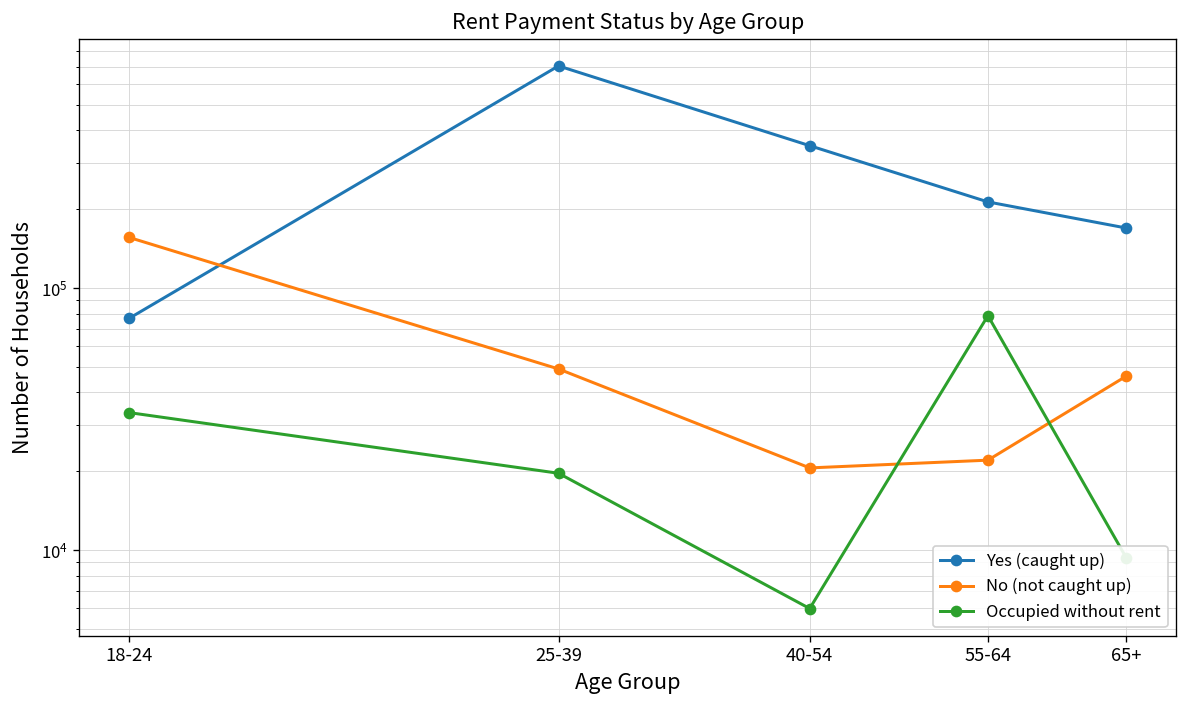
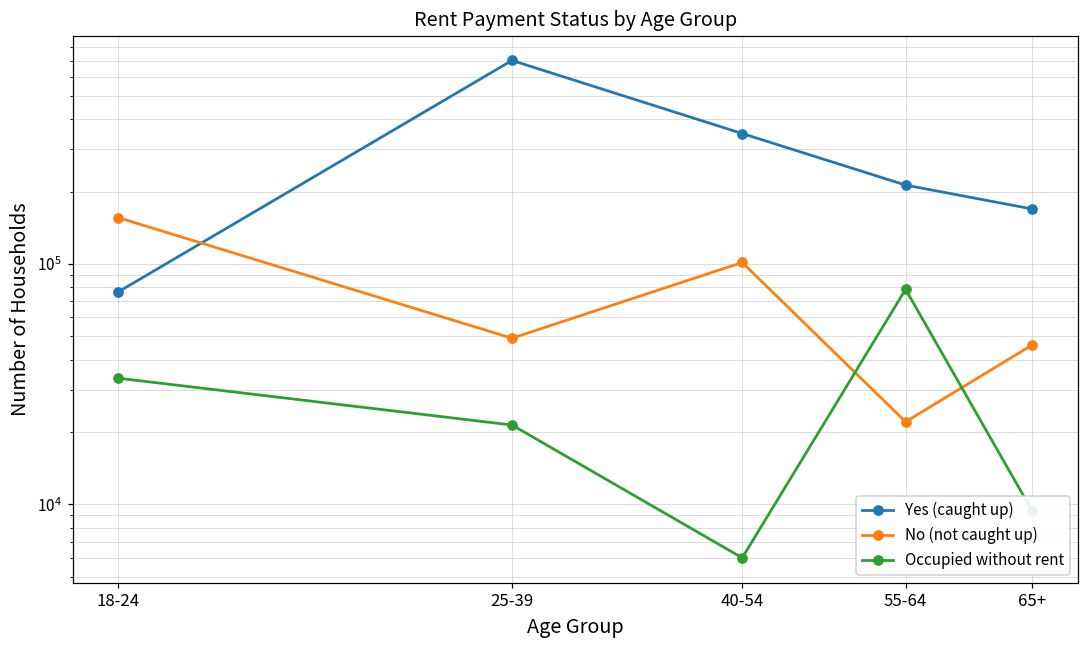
Occupied without rent, 25-39: 20000 -> 21000
No (not caught up), 40-54: 21000 -> 100000
